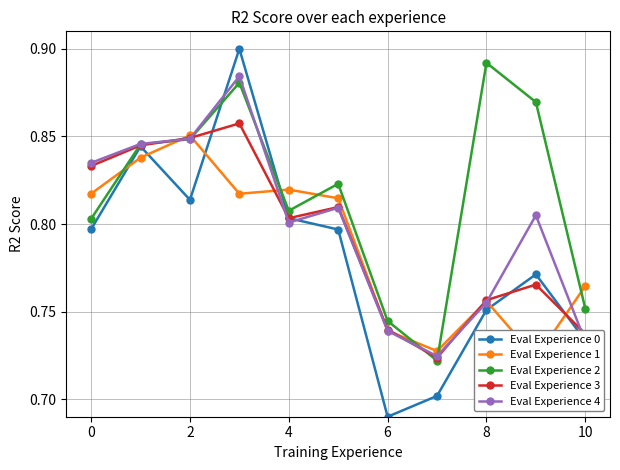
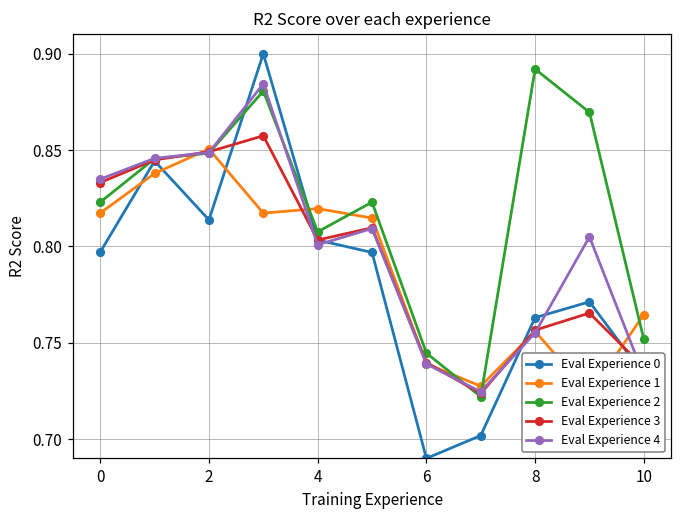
Eval Experience 2, 0: 0.803 -> 0.823
Eval Experience 0, 8: 0.751 -> 0.763
